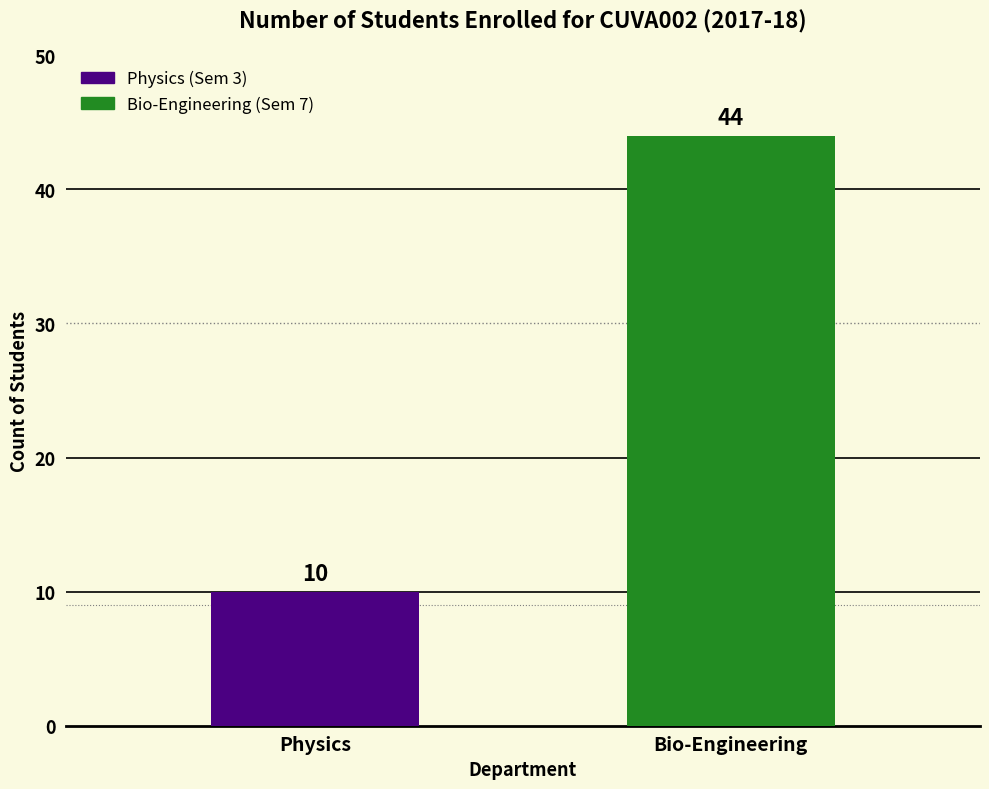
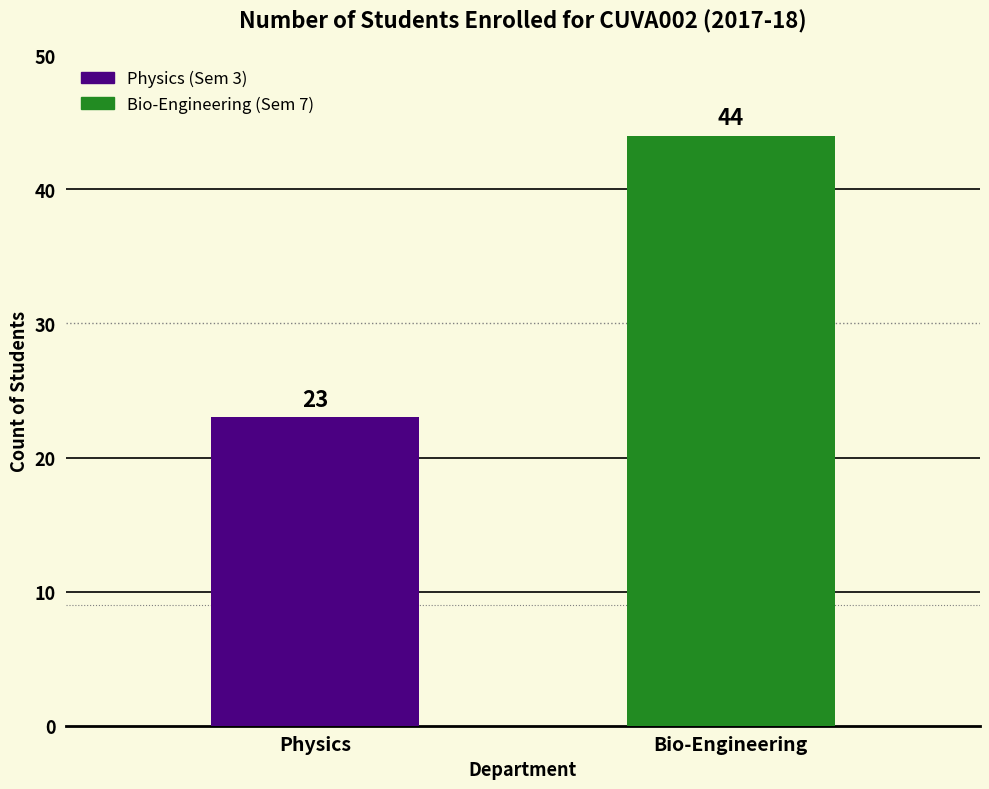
Physics: 10 -> 23
